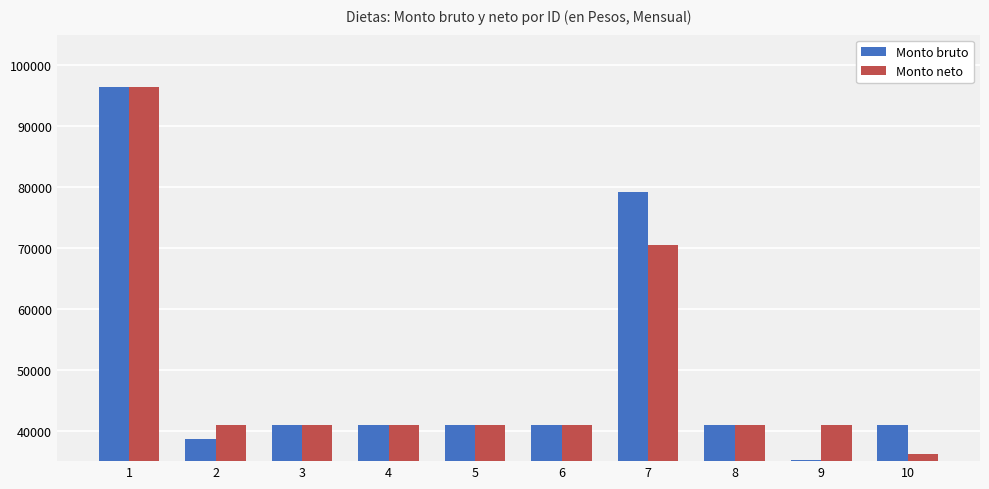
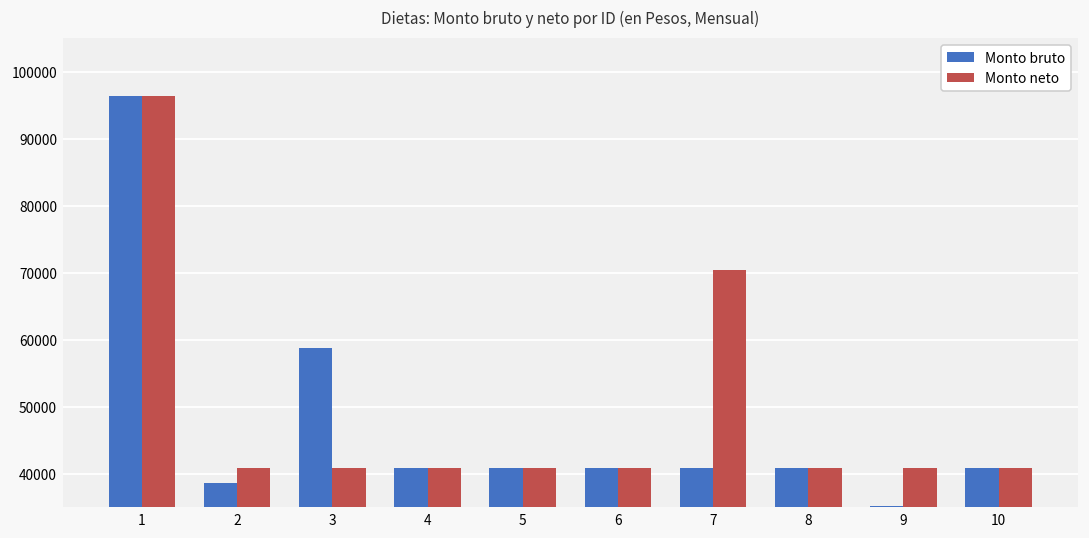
Monto bruto, 3: 41000 -> 59000
Monto bruto, 7: 79000 -> 41000
Monto neto, 10: 36000 -> 41000
